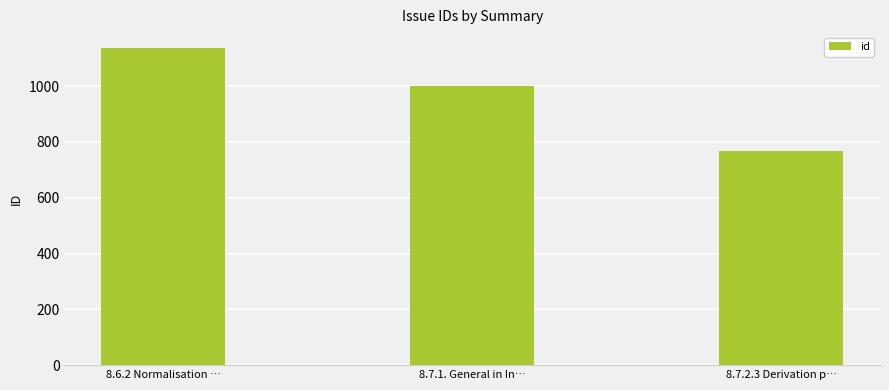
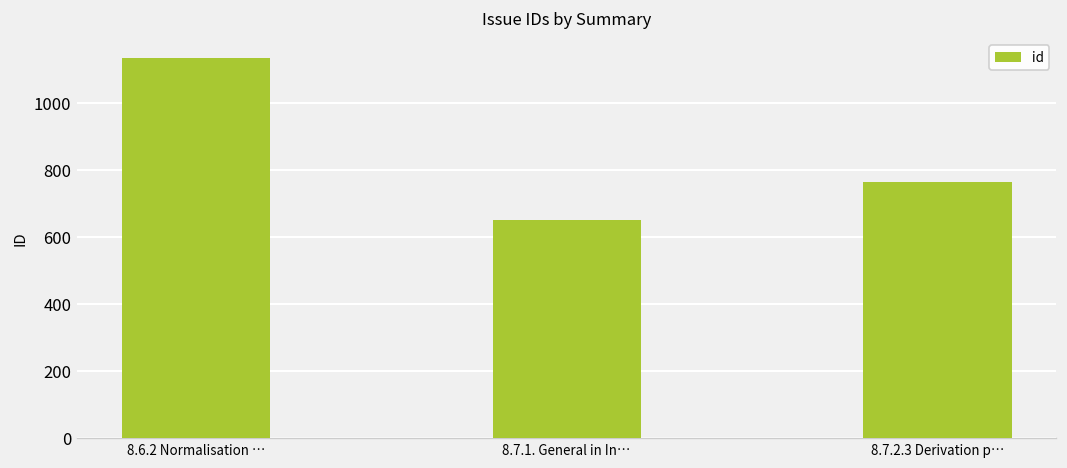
8.7.1. General in In…: 1000 -> 650
